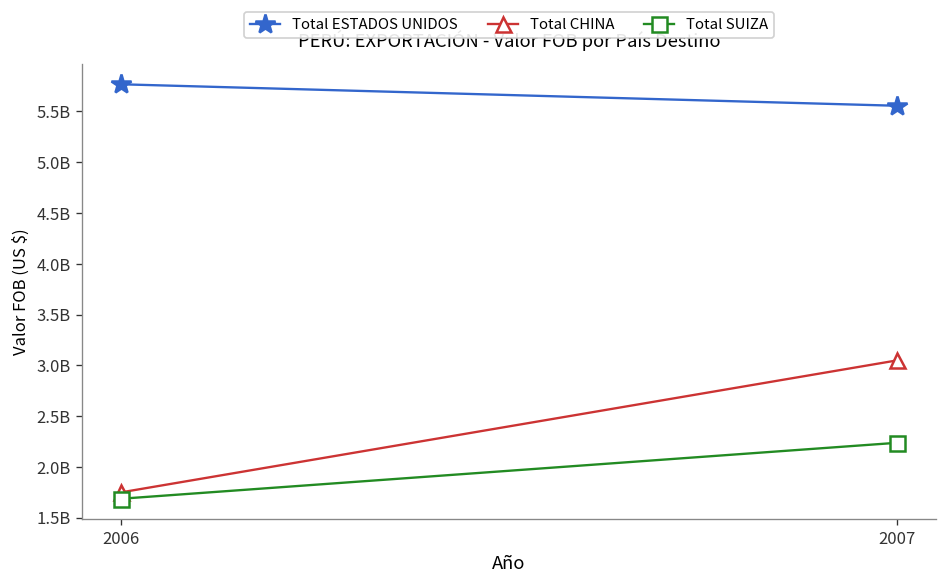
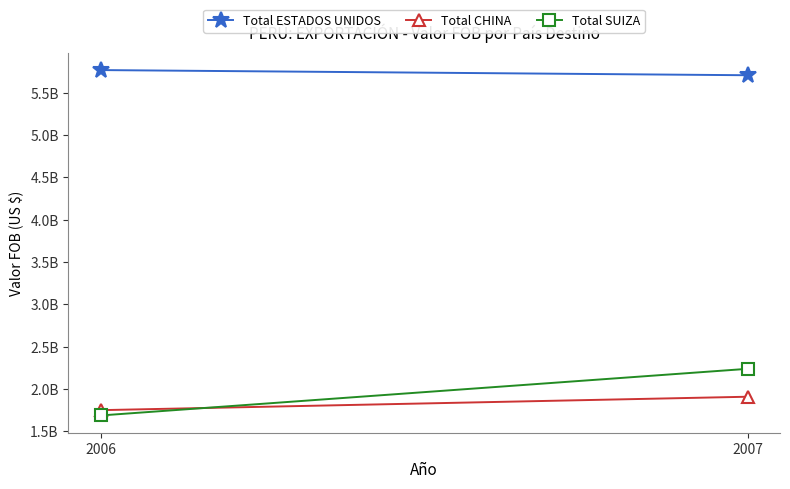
Total ESTADOS UNIDOS, 2007: 5600000000 -> 5700000000
Total CHINA, 2007: 3000000000 -> 1900000000
